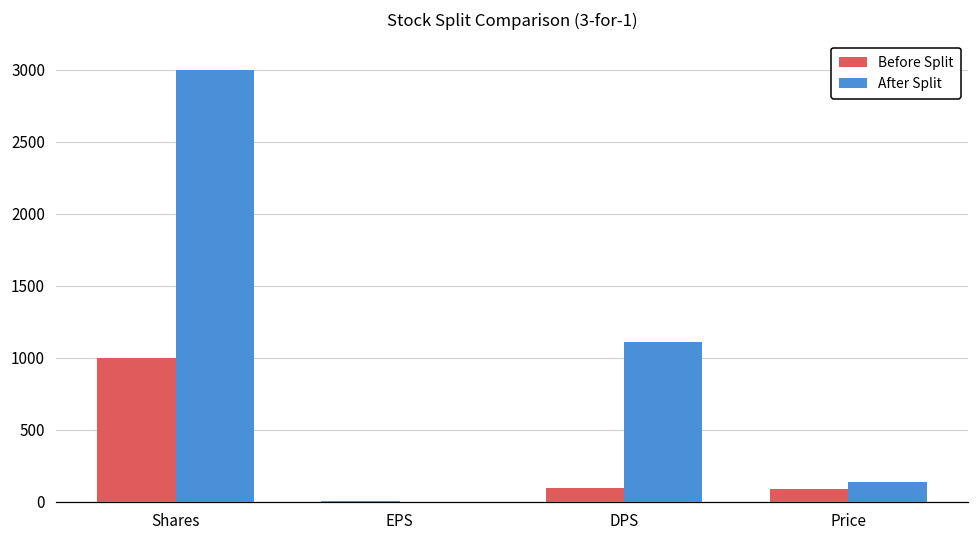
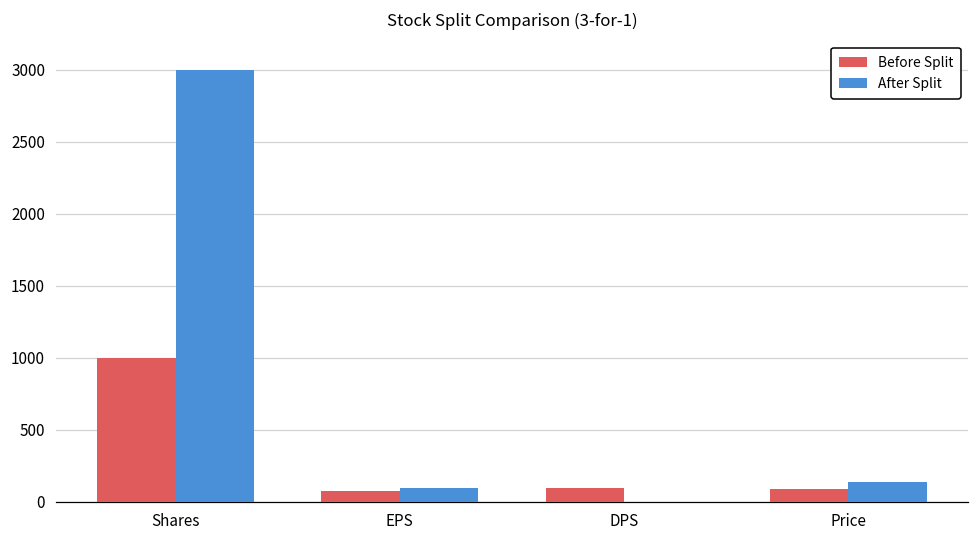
Before Split, EPS: 10 -> 80
After Split, EPS: 0 -> 100
After Split, DPS: 1110 -> 0
